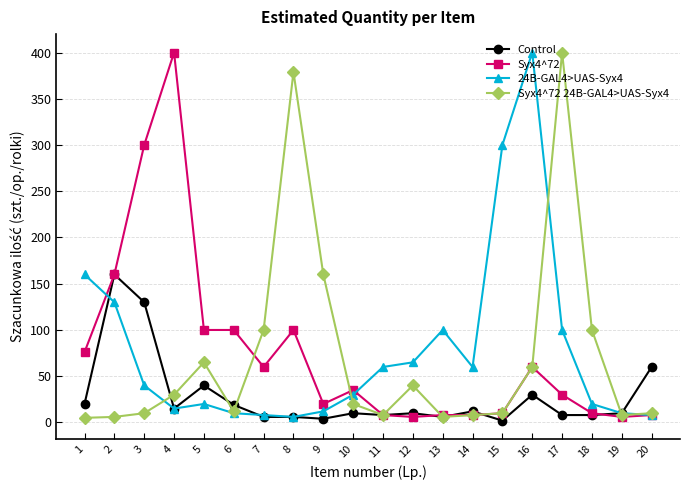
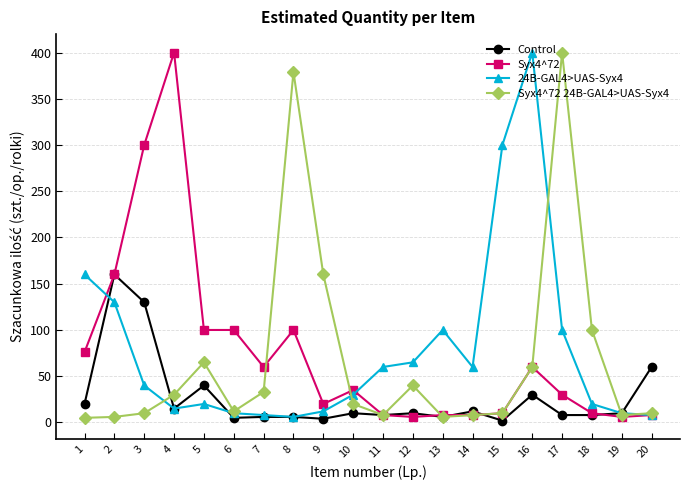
Control, 6: 20 -> 10
Syx4^72 24B-GAL4>UAS-Syx4, 7: 100 -> 30
